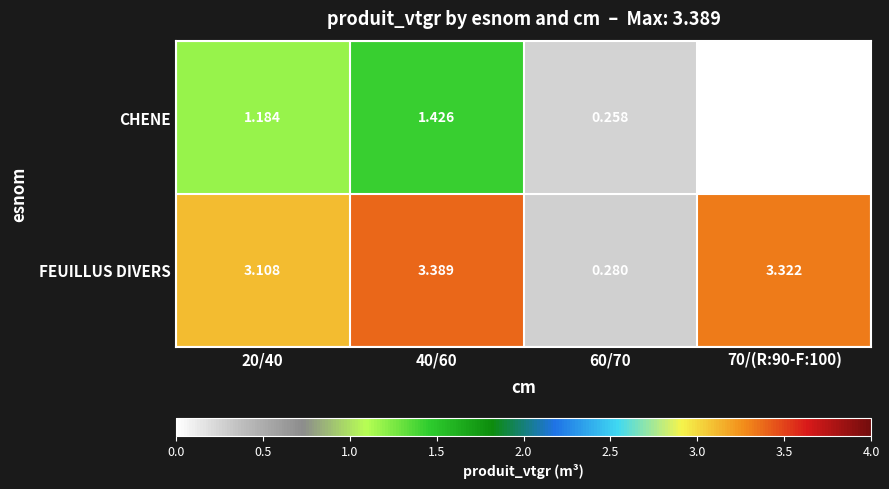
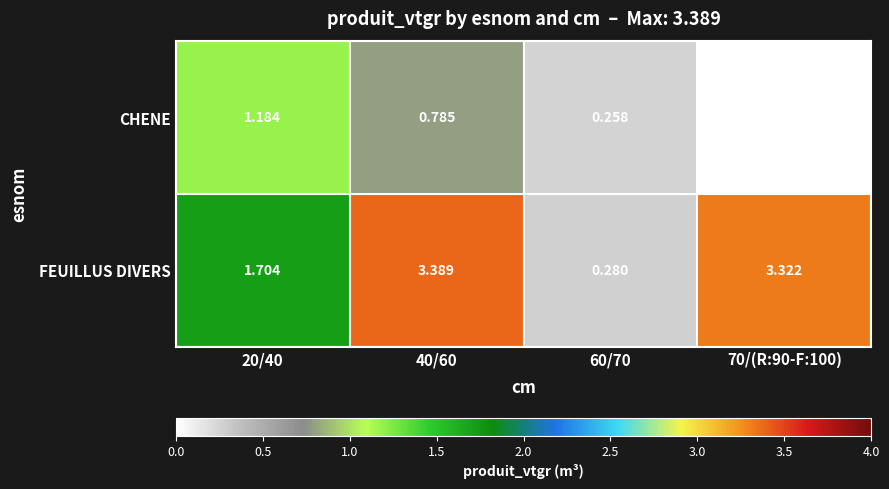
CHENE, 40/60: 1.426 -> 0.785
FEUILLUS DIVERS, 20/40: 3.108 -> 1.704
